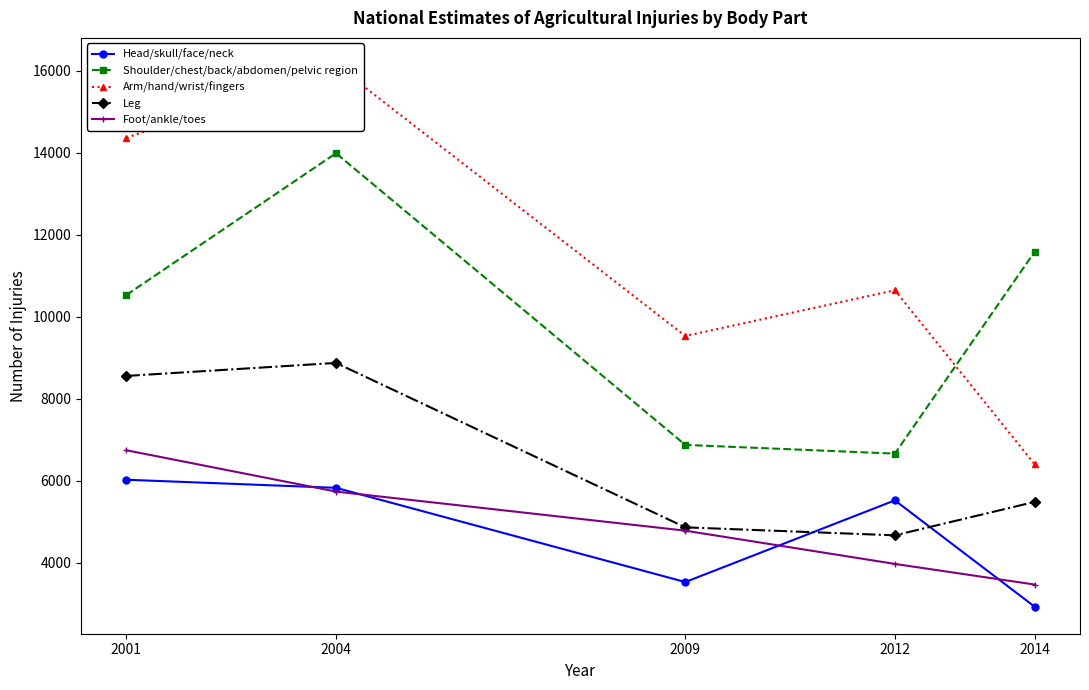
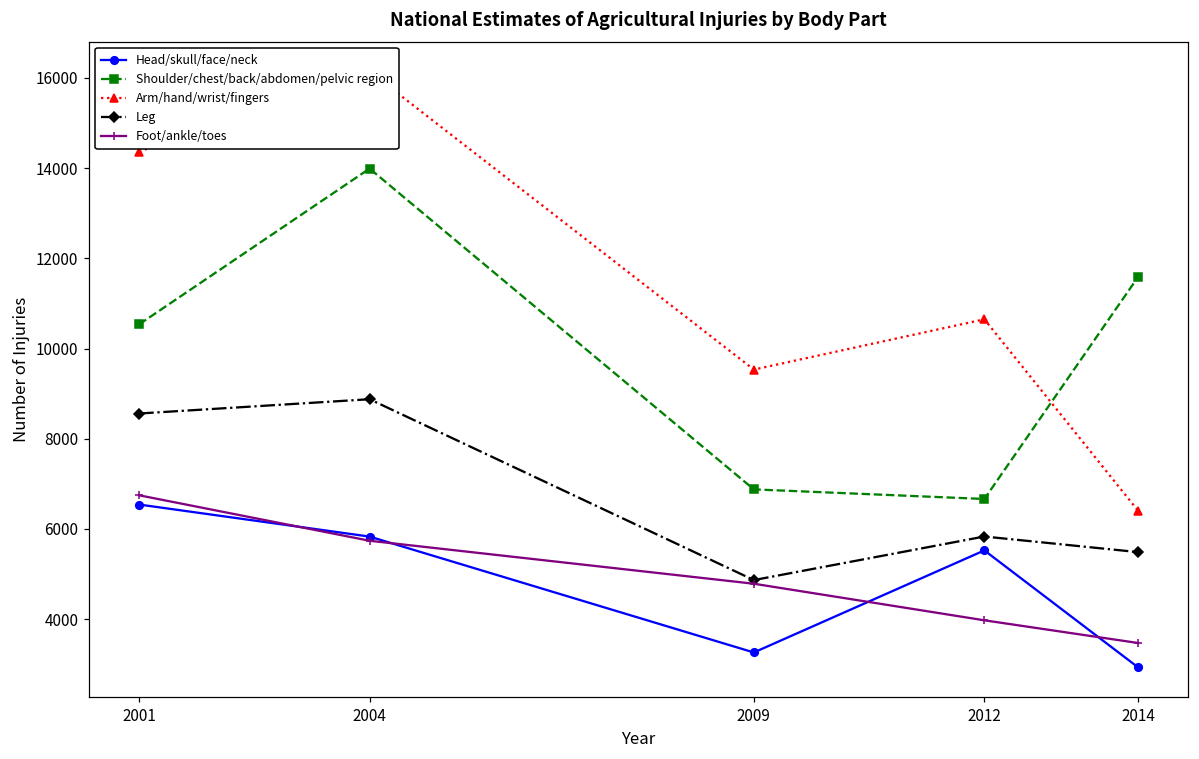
Head/skull/face/neck, 2001: 6000 -> 6500
Head/skull/face/neck, 2009: 3500 -> 3300
Leg, 2012: 4700 -> 5800
